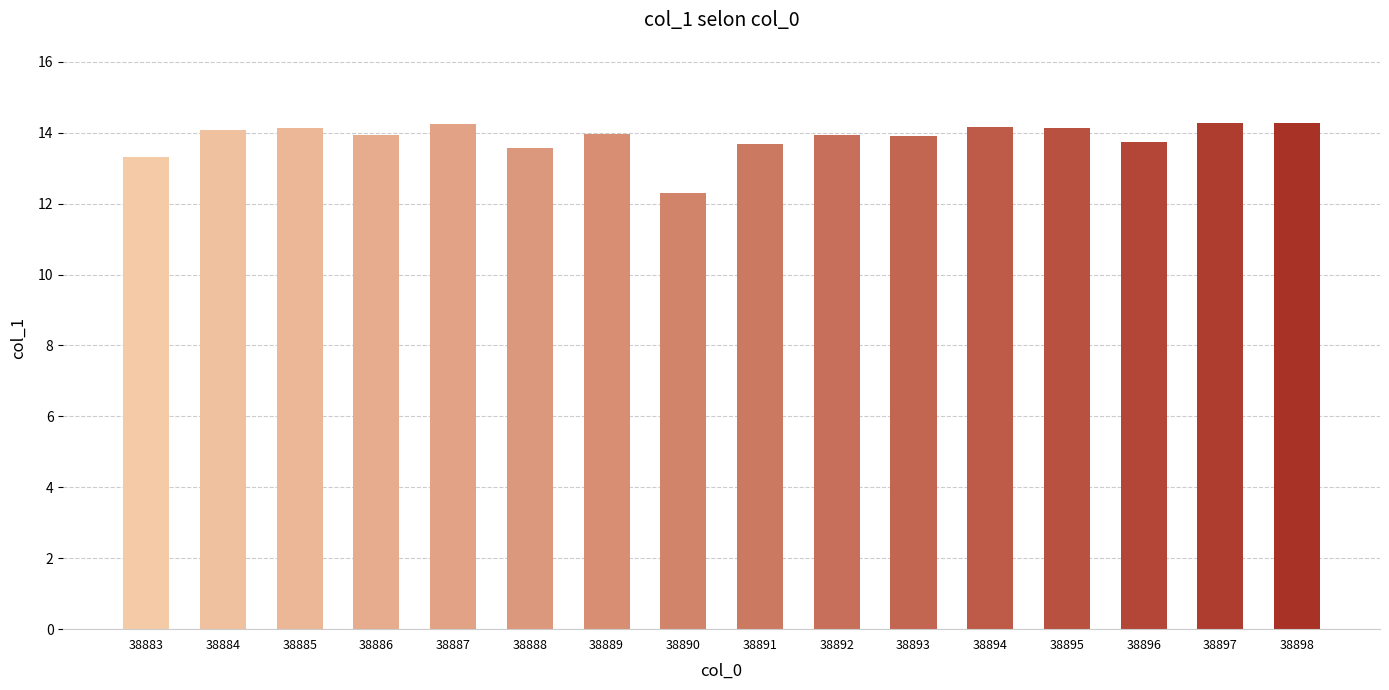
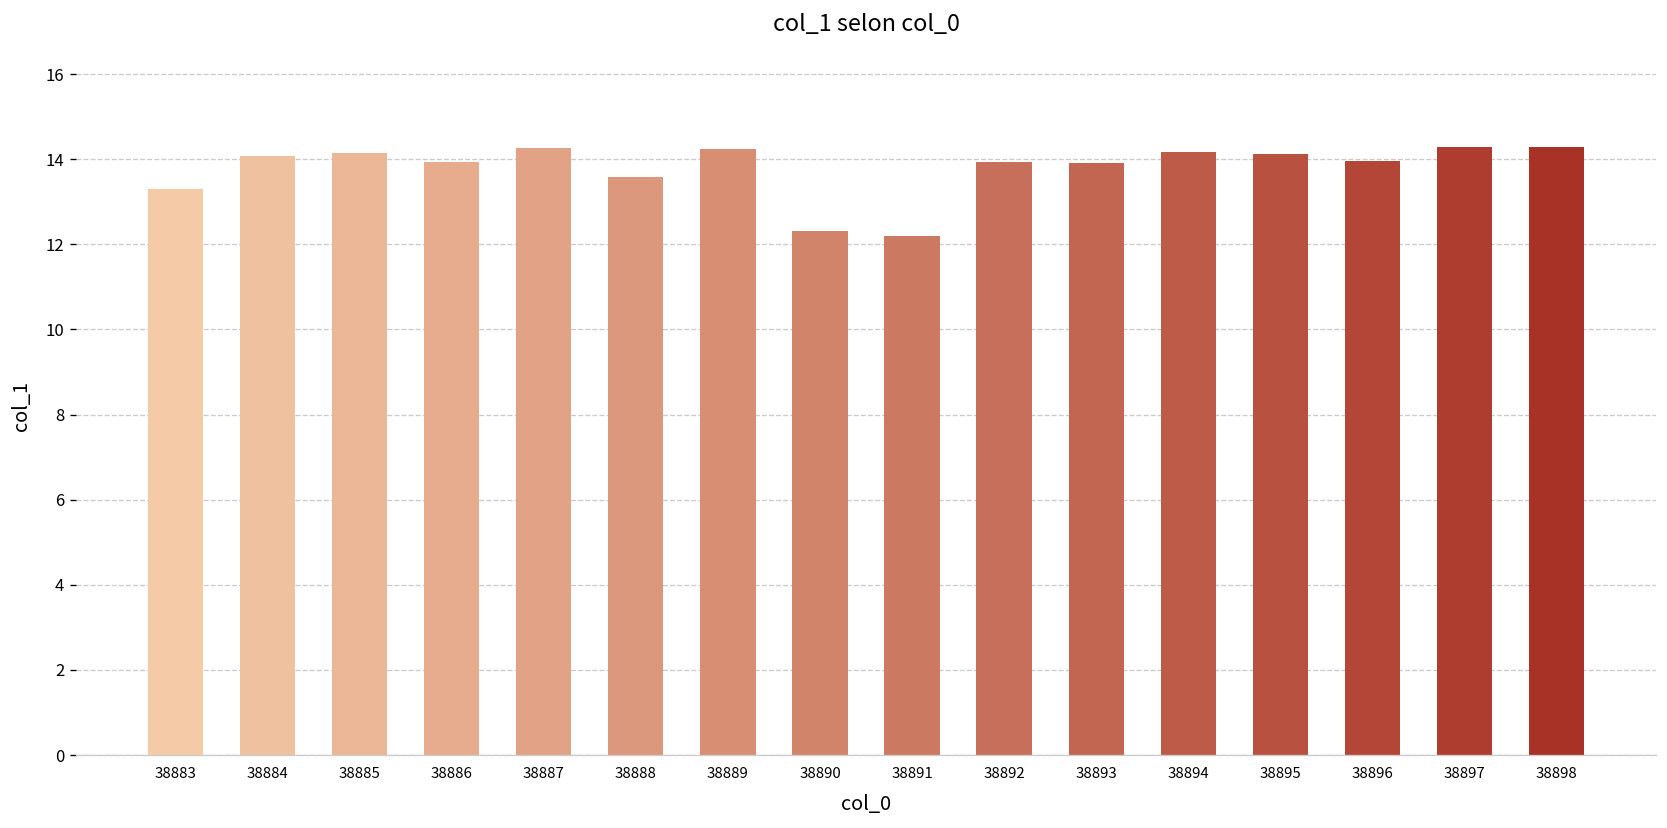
38889: 14.0 -> 14.2
38891: 13.7 -> 12.2
38896: 13.7 -> 14.0
